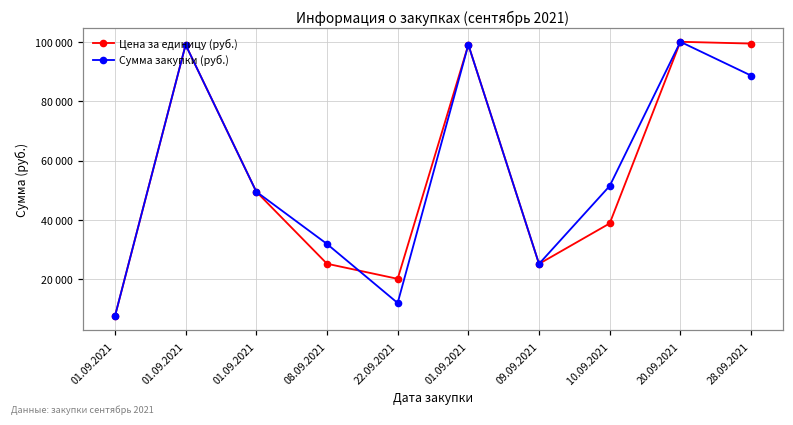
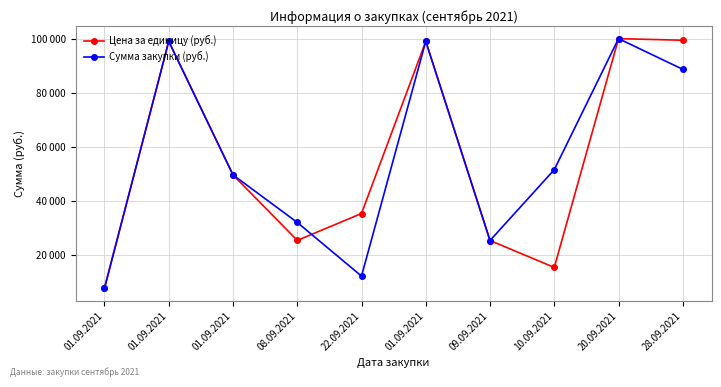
Цена за единицу (руб.), 22.09.2021: 20000 -> 35000
Цена за единицу (руб.), 10.09.2021: 39000 -> 15000
